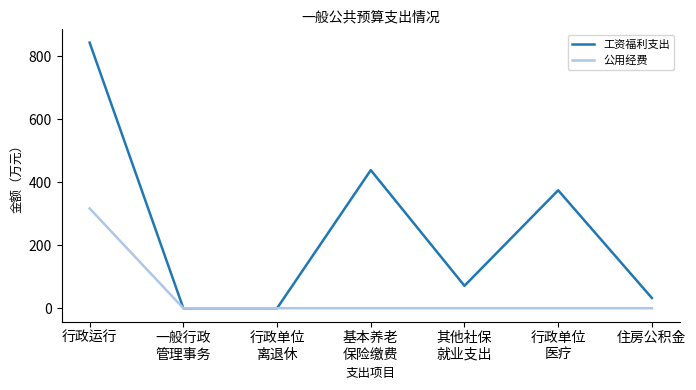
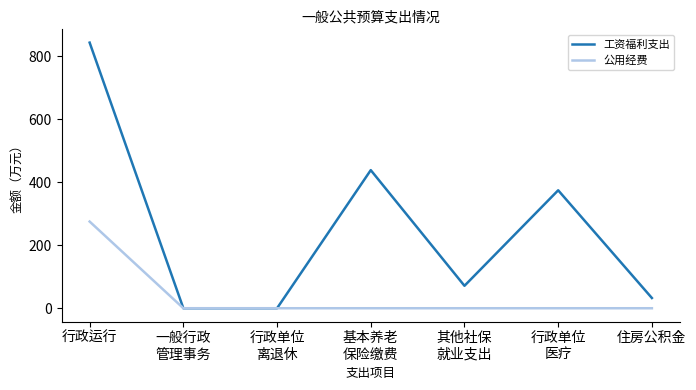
公用经费, 行政运行: 320 -> 280
